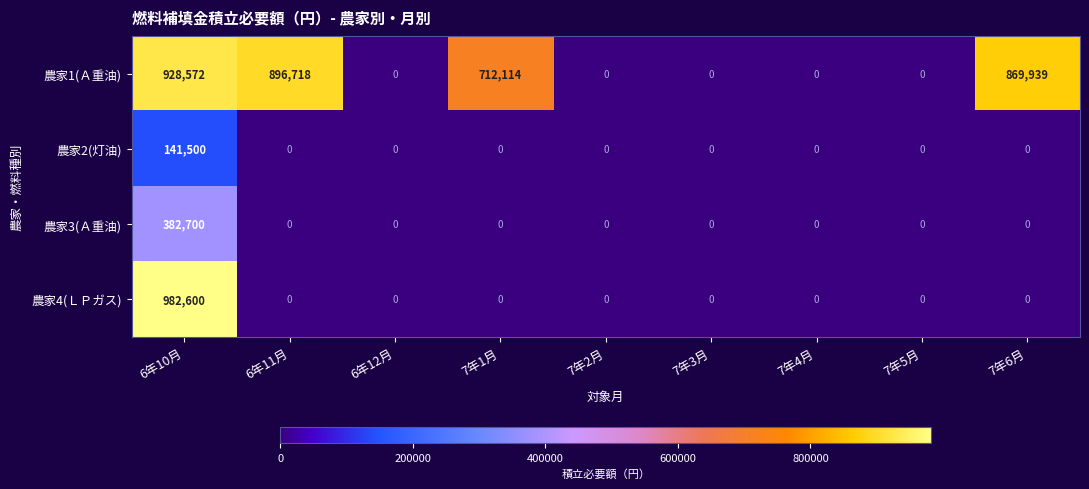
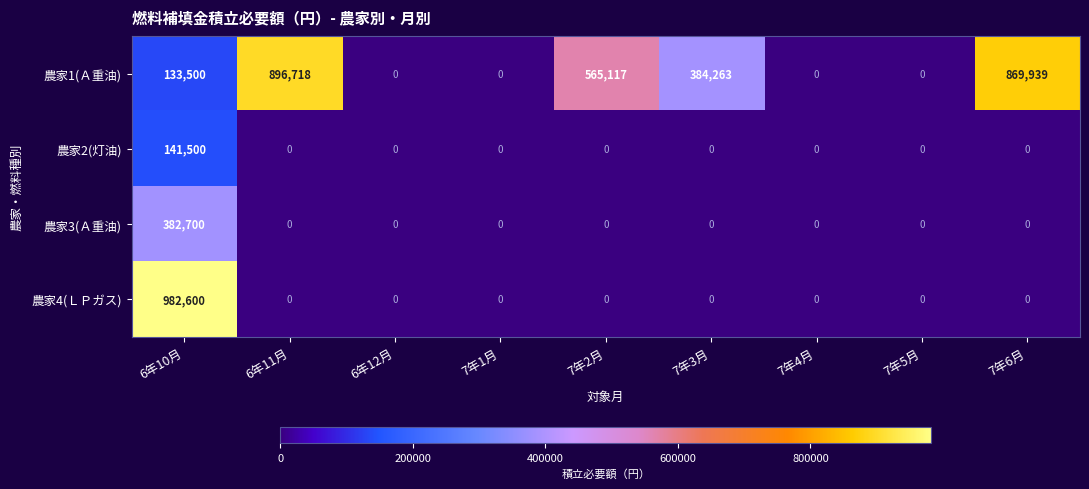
農家1(Ａ重油), 6年10月: 928,572 -> 133,500
農家1(Ａ重油), 7年1月: 712,114 -> 0
農家1(Ａ重油), 7年2月: 0 -> 565,117
農家1(Ａ重油), 7年3月: 0 -> 384,263
